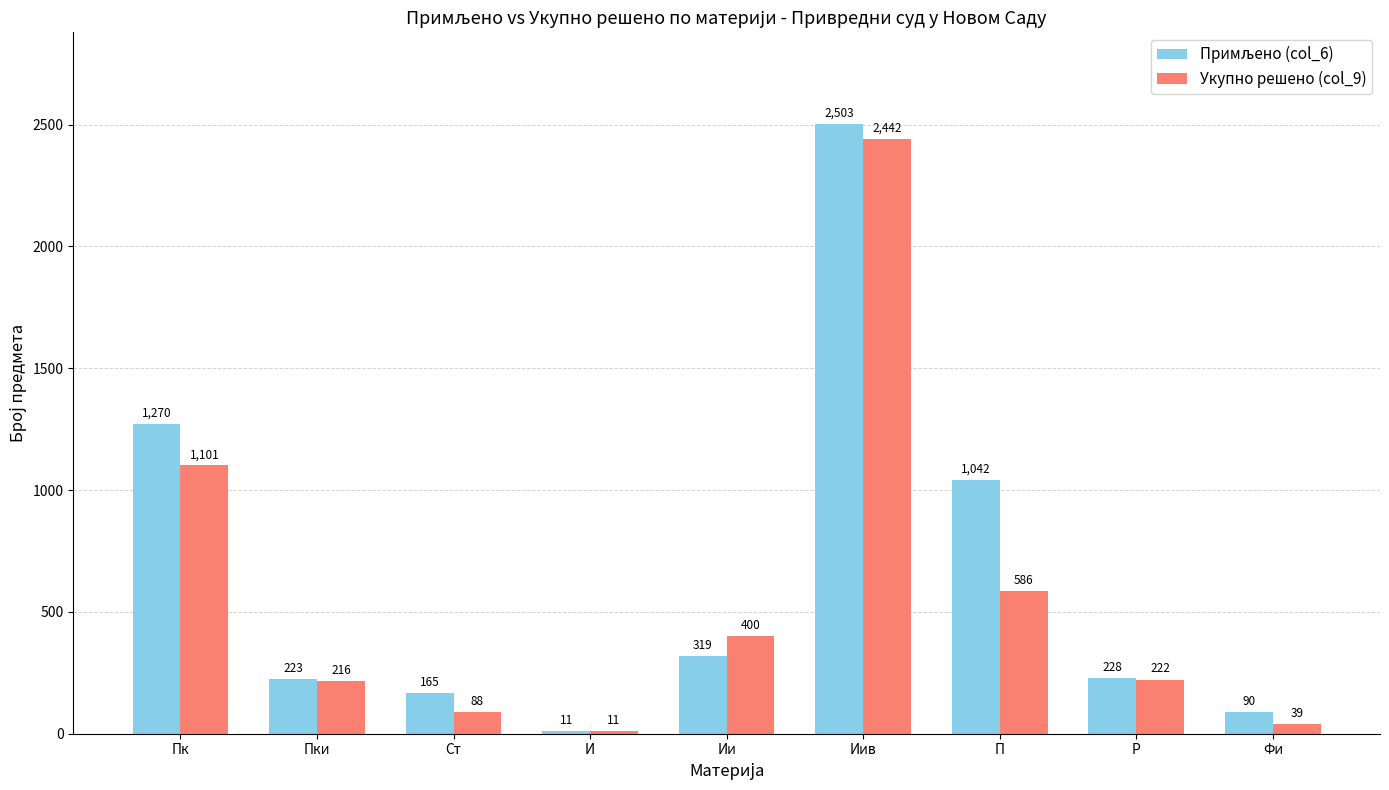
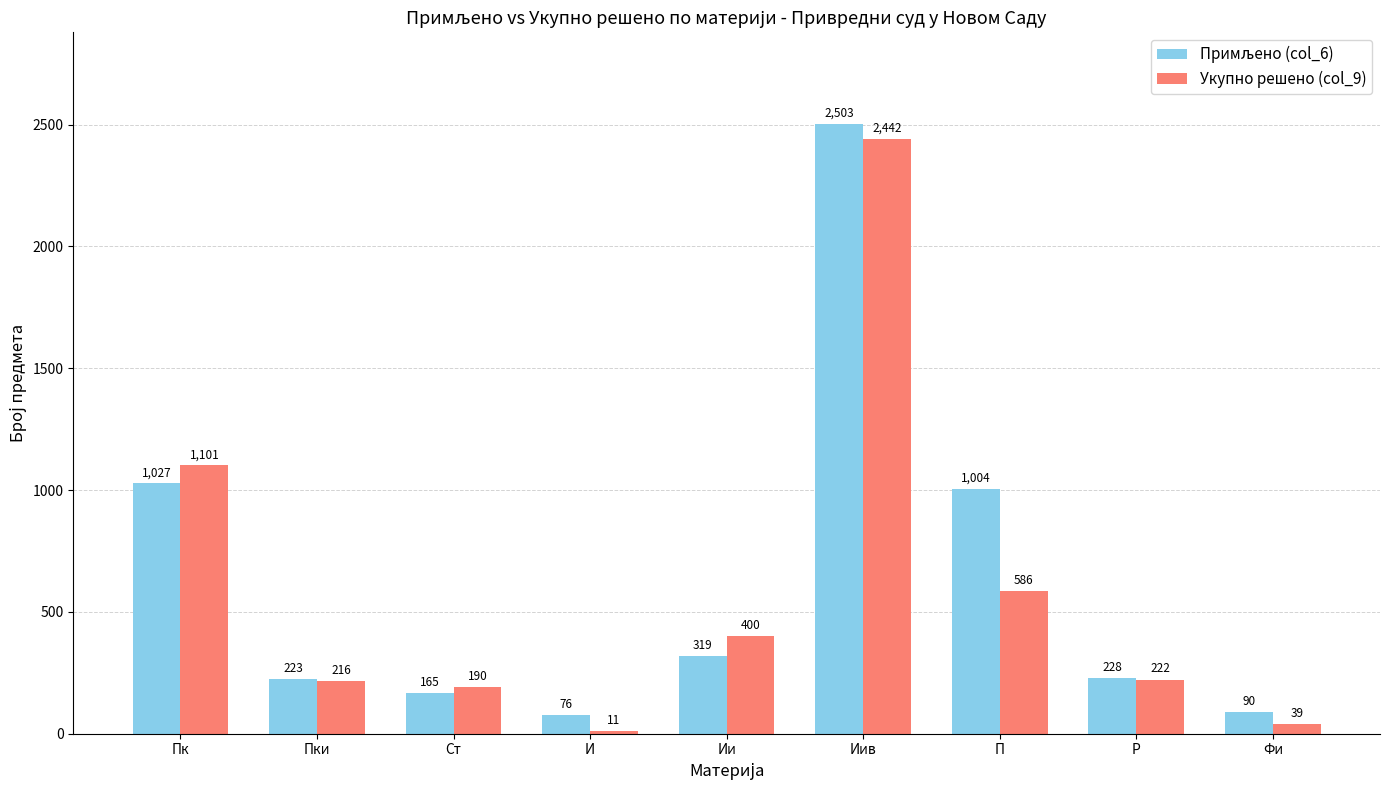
Примљено (col_6), Пк: 1,270 -> 1,027
Укупно решено (col_9), Ст: 88 -> 190
Примљено (col_6), И: 11 -> 76
Примљено (col_6), П: 1,042 -> 1,004
